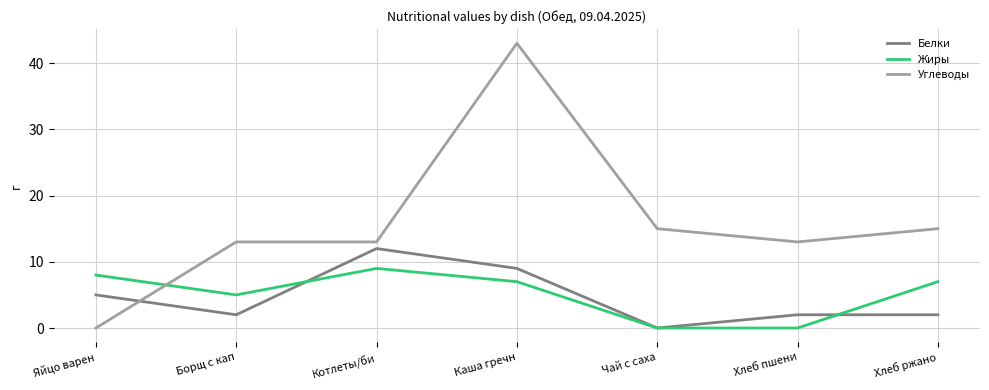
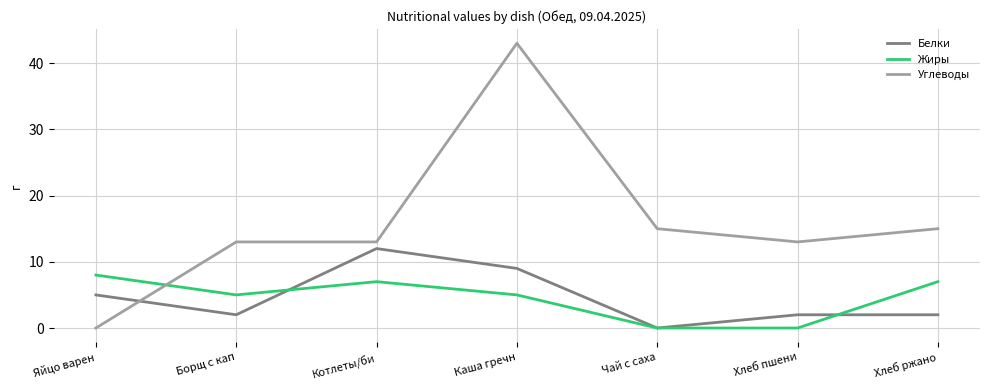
Жиры, Котлеты/би: 9 -> 7
Жиры, Каша гречн: 7 -> 5
